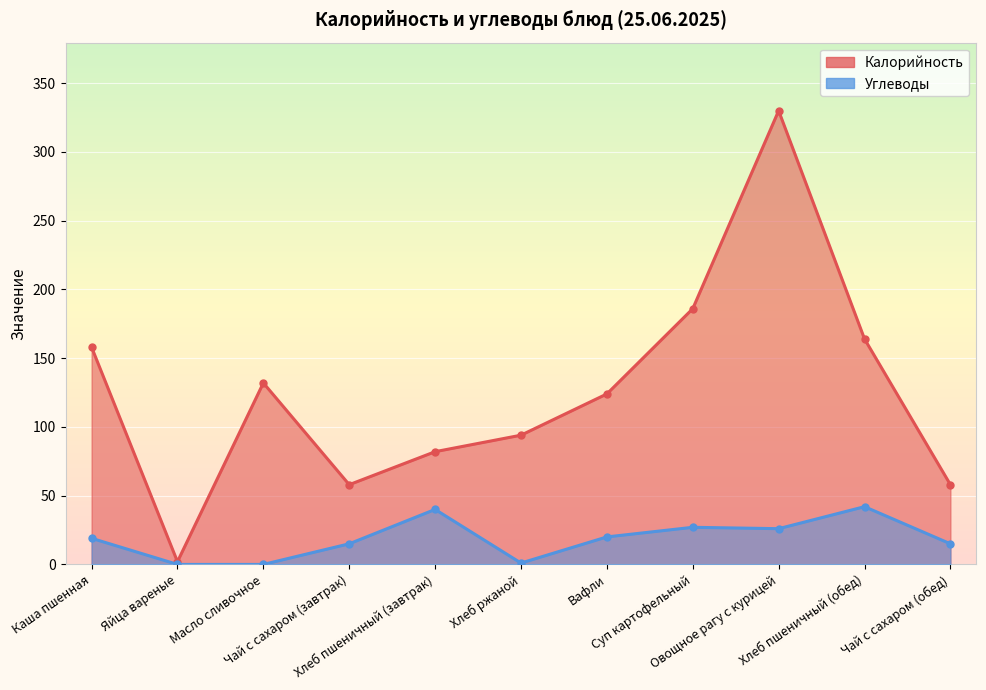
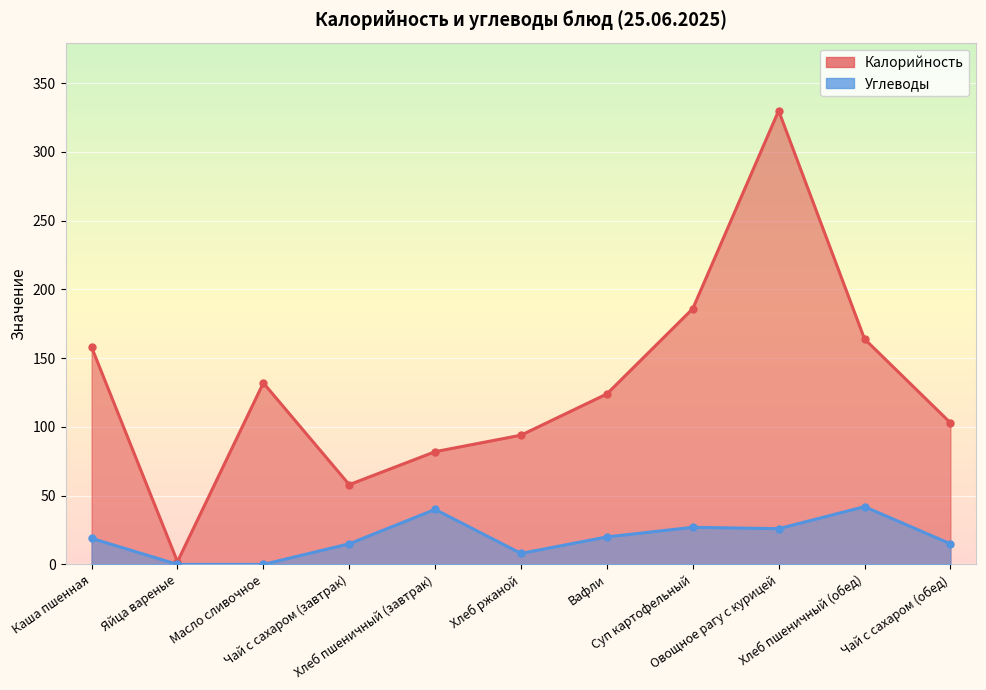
Углеводы, Хлеб ржаной: 1 -> 8
Калорийность, Чай с сахаром (обед): 58 -> 103
